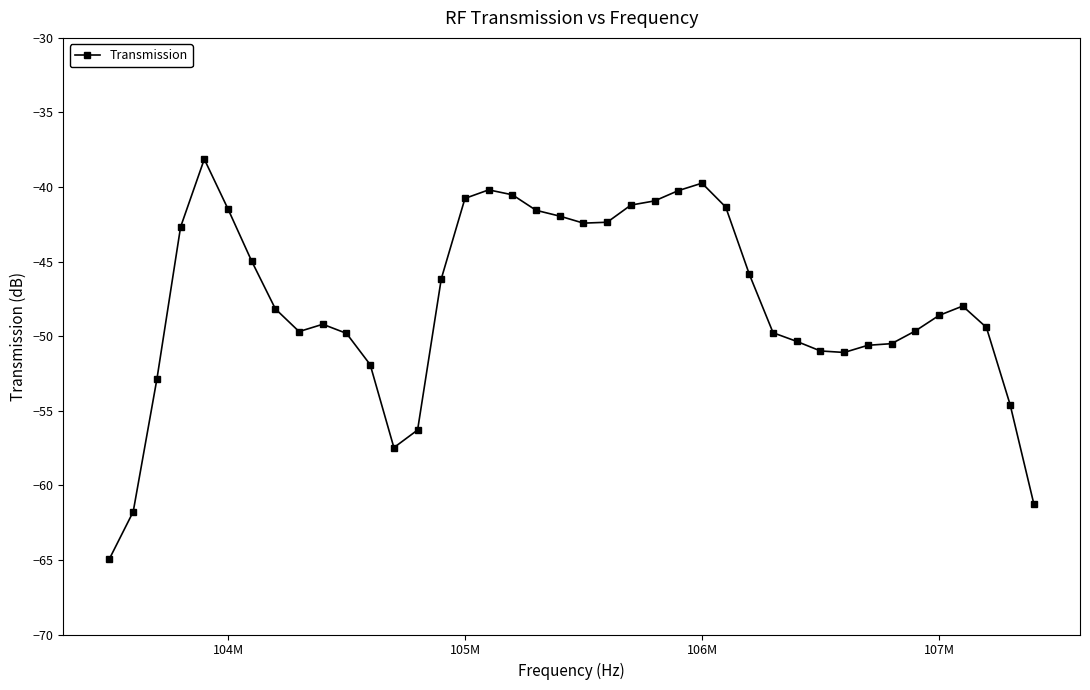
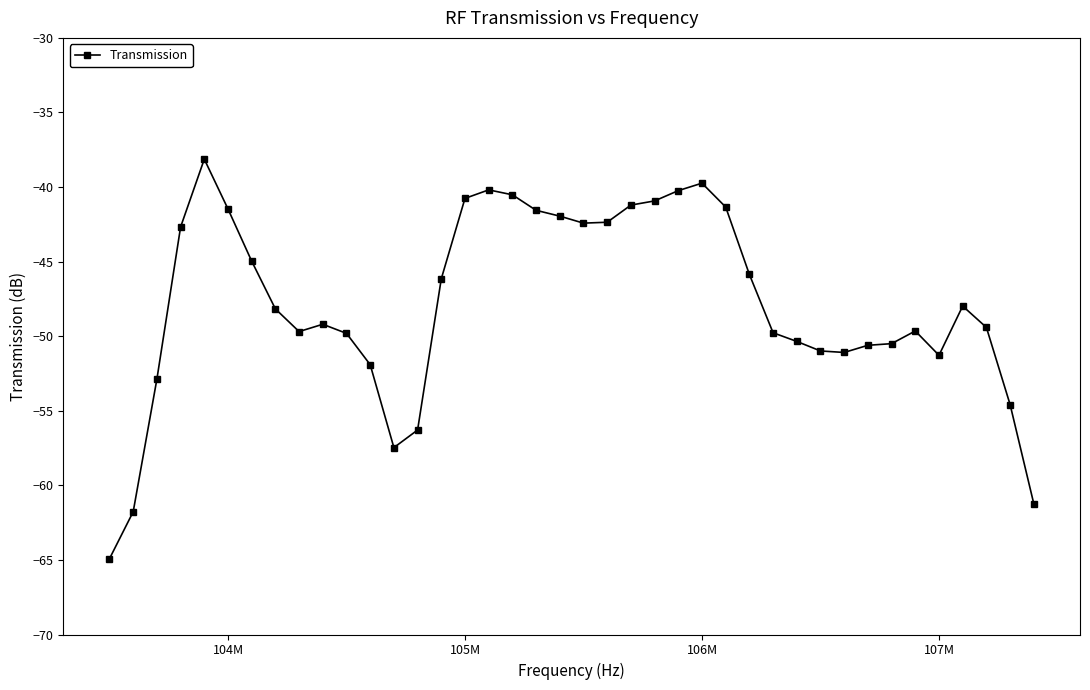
107M: -48.6 -> -51.3
